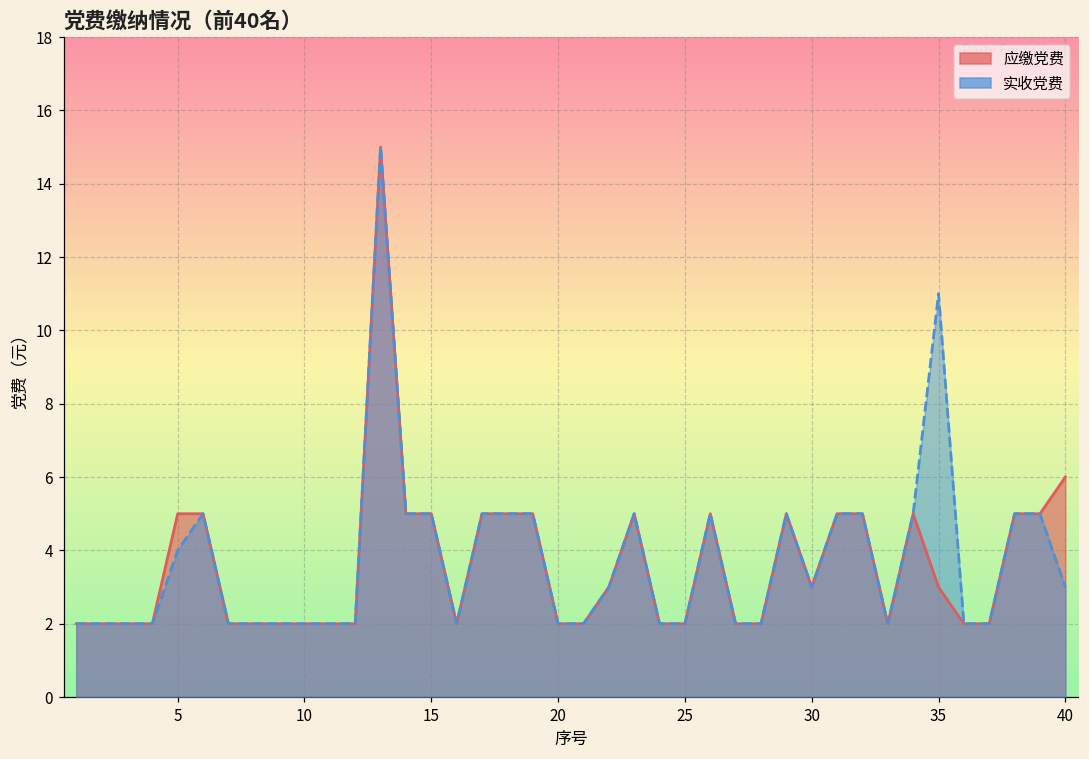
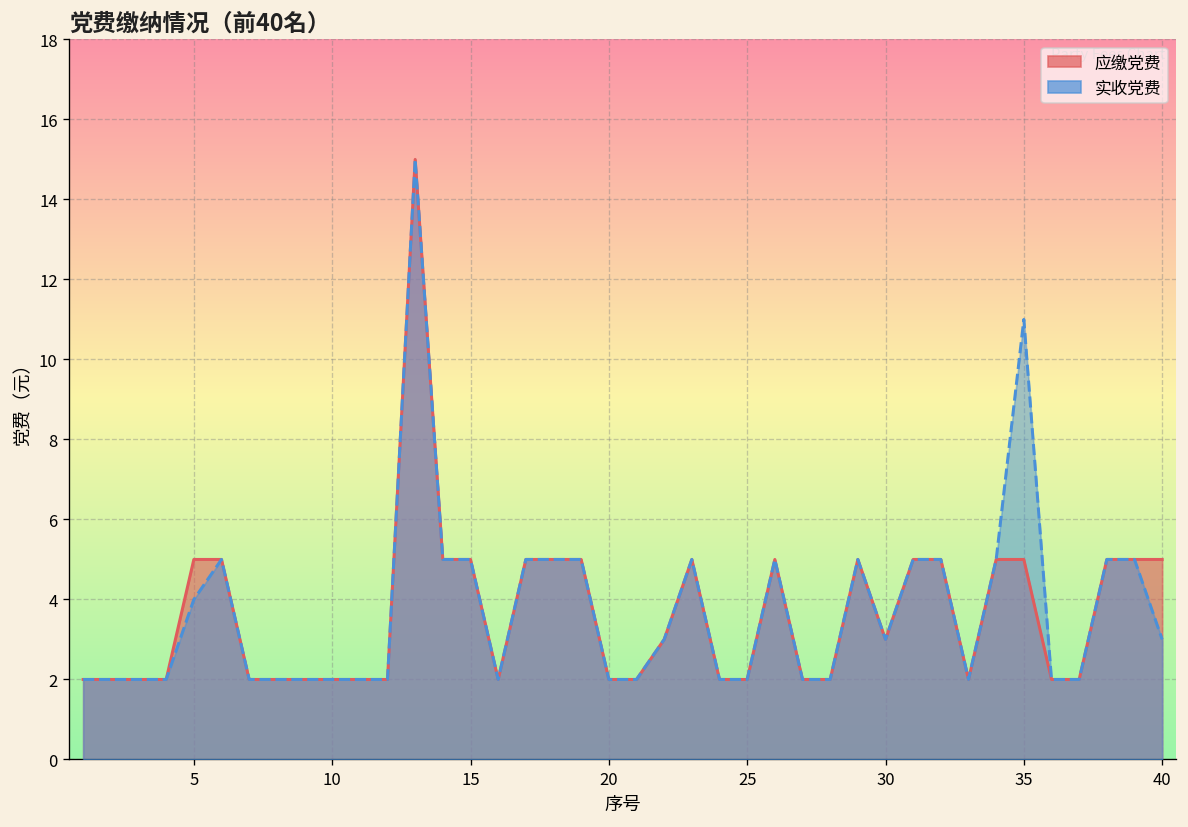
应缴党费, 35: 3 -> 5
应缴党费, 40: 6 -> 5
